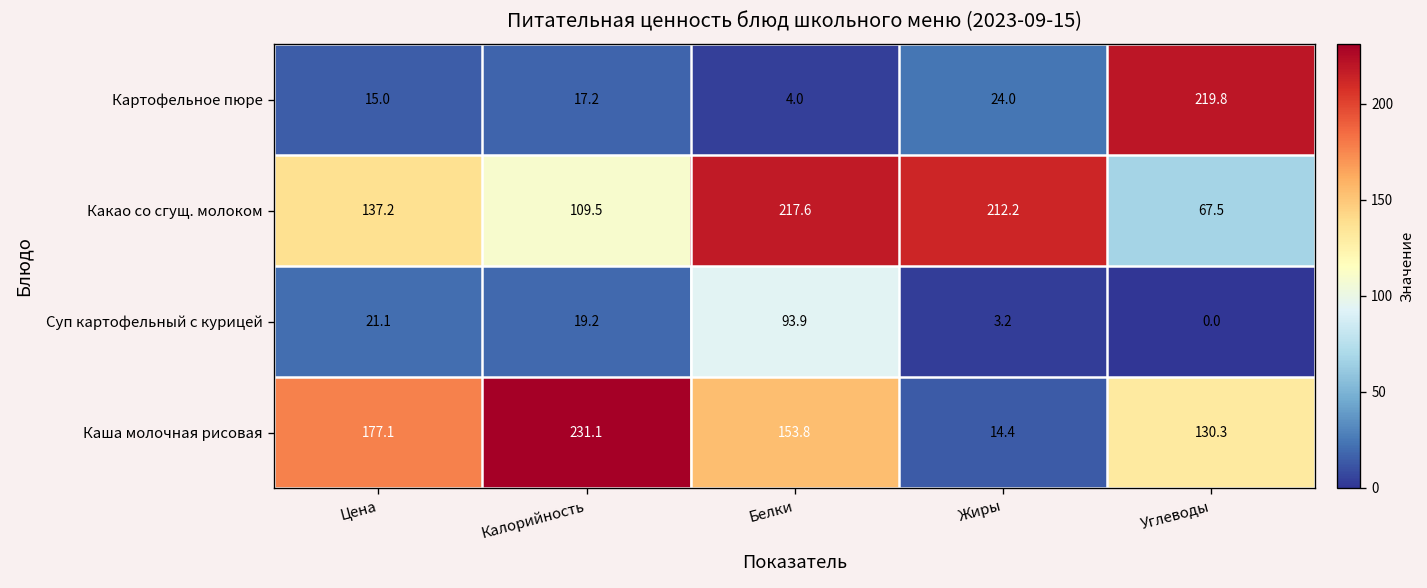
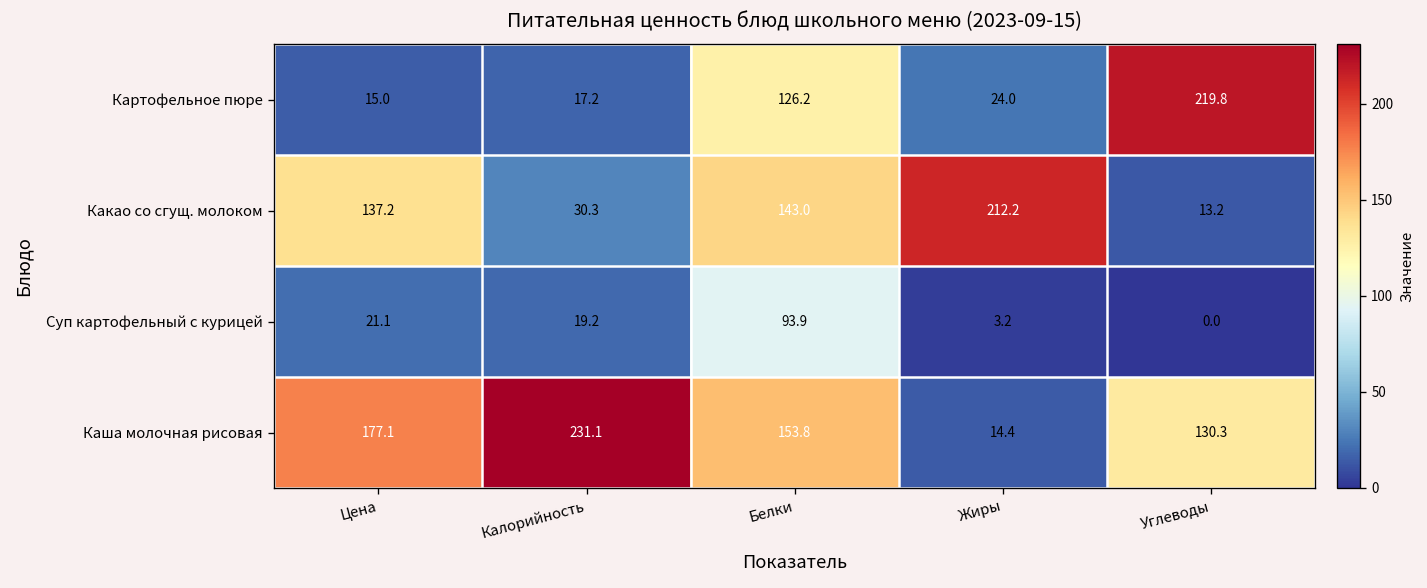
Картофельное пюре, Белки: 4.0 -> 126.2
Какао со сгущ. молоком, Калорийность: 109.5 -> 30.3
Какао со сгущ. молоком, Белки: 217.6 -> 143.0
Какао со сгущ. молоком, Углеводы: 67.5 -> 13.2
